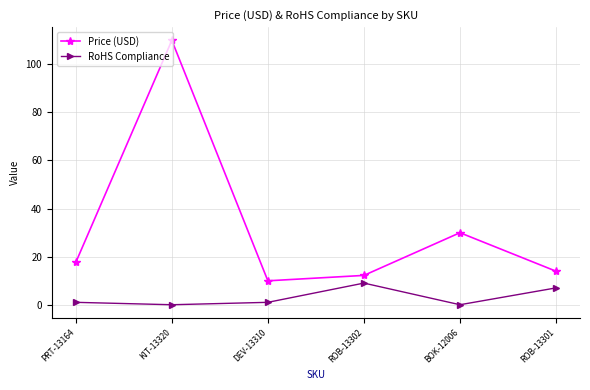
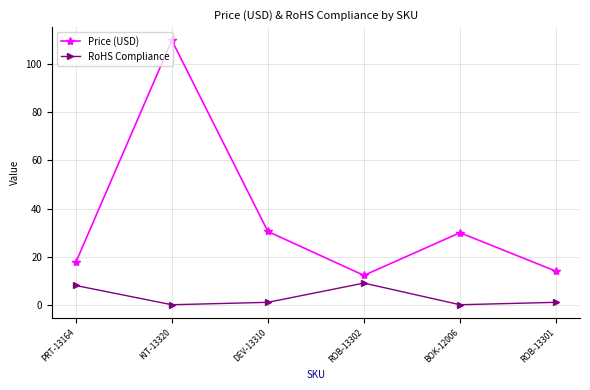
RoHS Compliance, PRT-13164: 1 -> 8
Price (USD), DEV-13310: 10 -> 30
RoHS Compliance, ROB-13301: 7 -> 1
